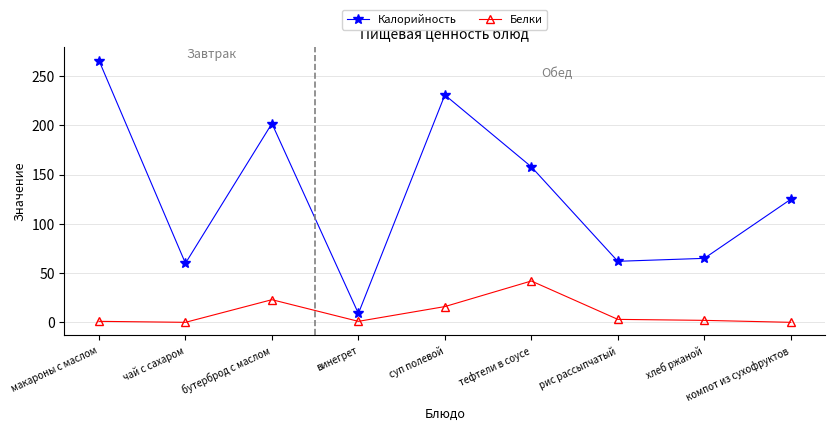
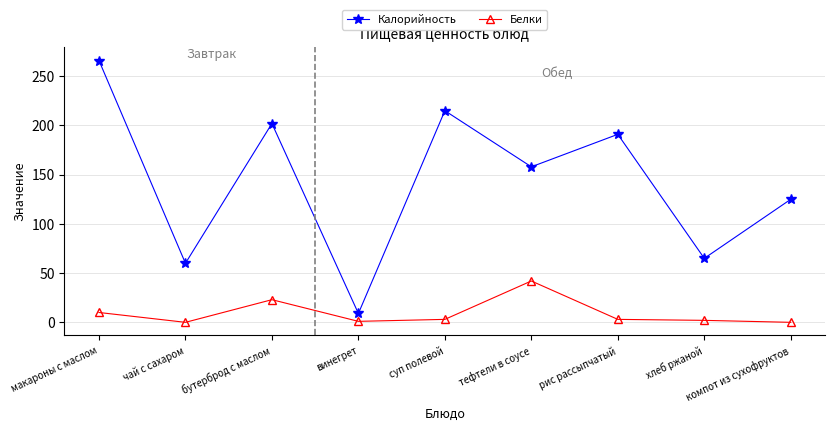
Белки, макароны с маслом: 0 -> 10
Калорийность, суп полевой: 230 -> 220
Белки, суп полевой: 20 -> 0
Калорийность, рис рассыпчатый: 60 -> 190
